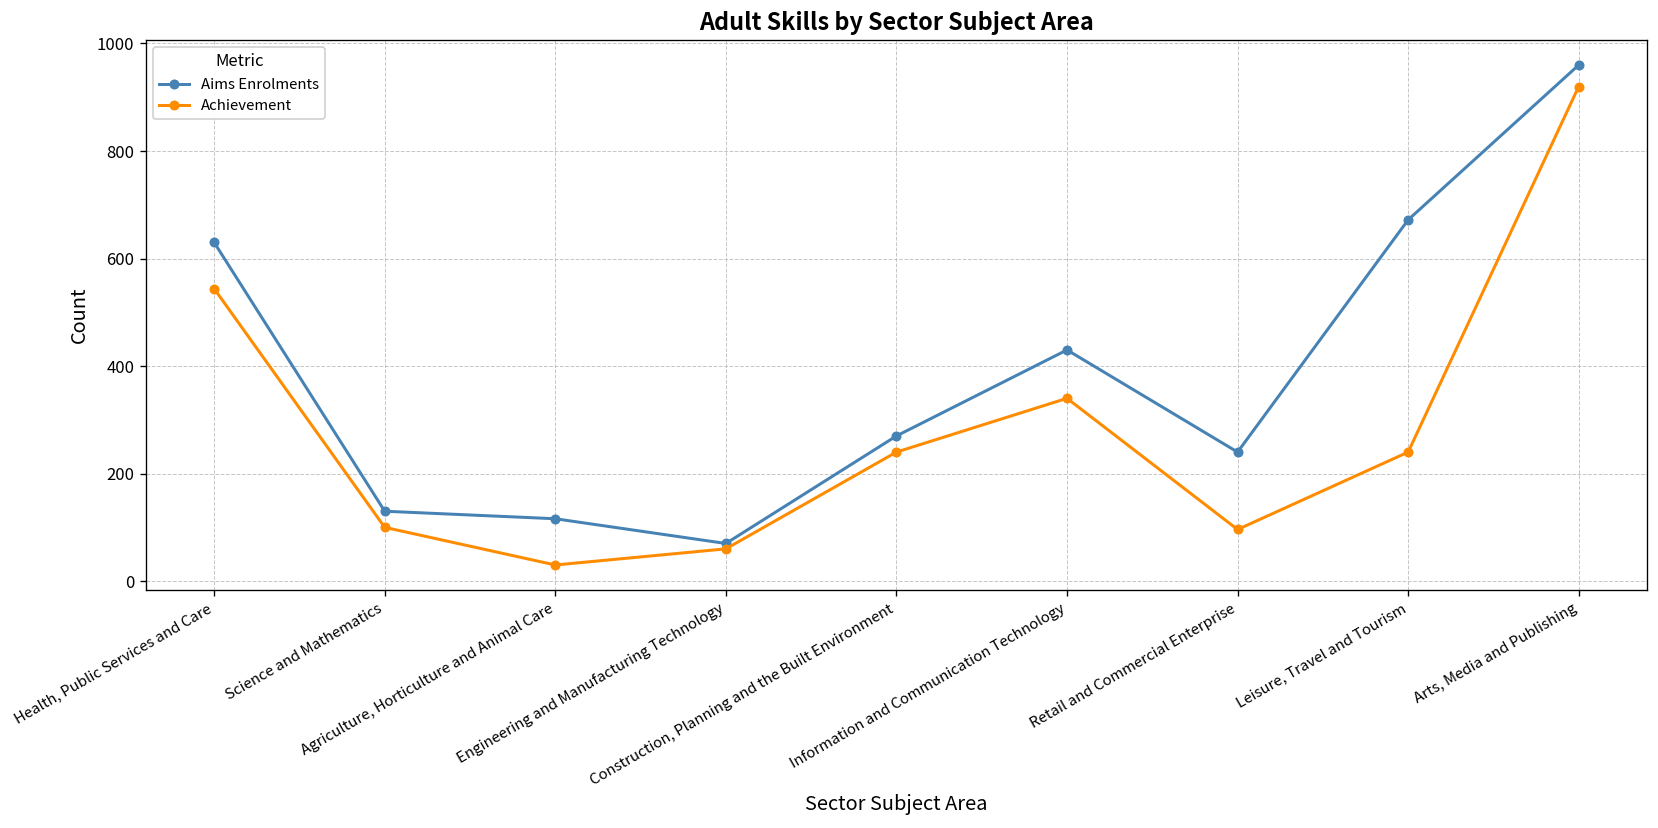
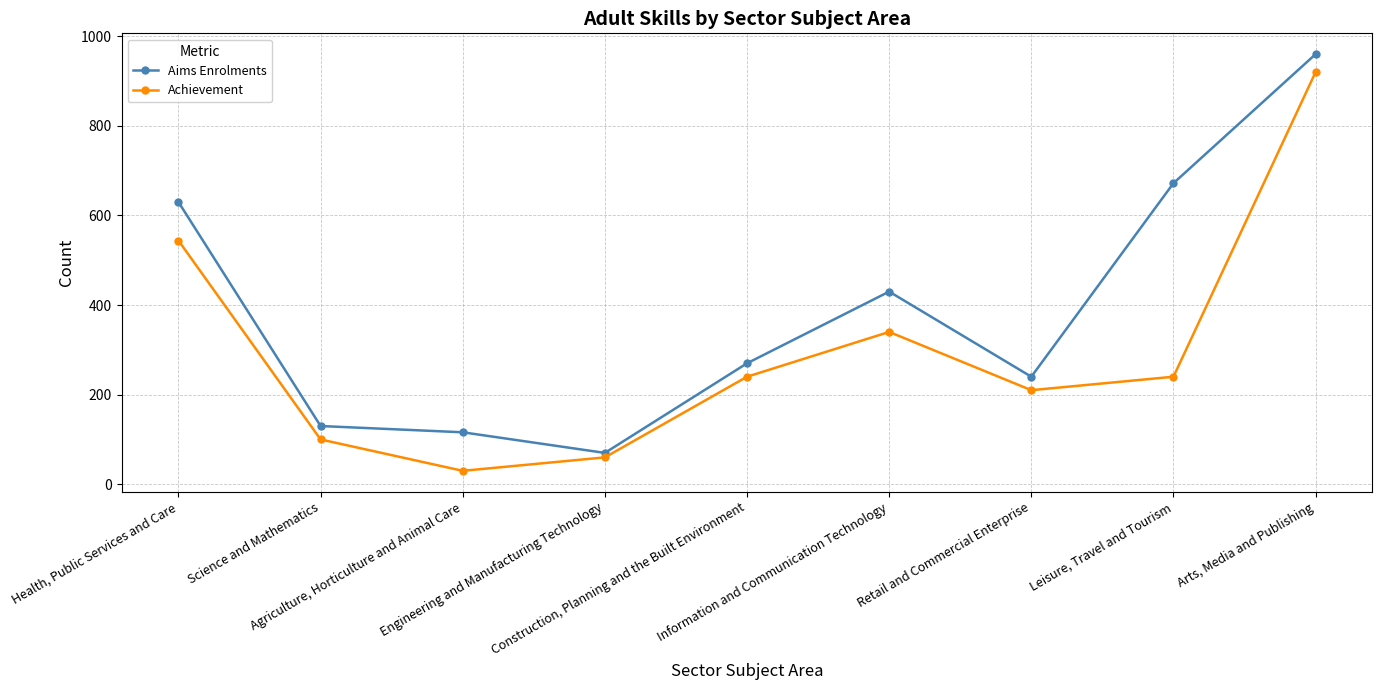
Achievement, Retail and Commercial Enterprise: 100 -> 210
